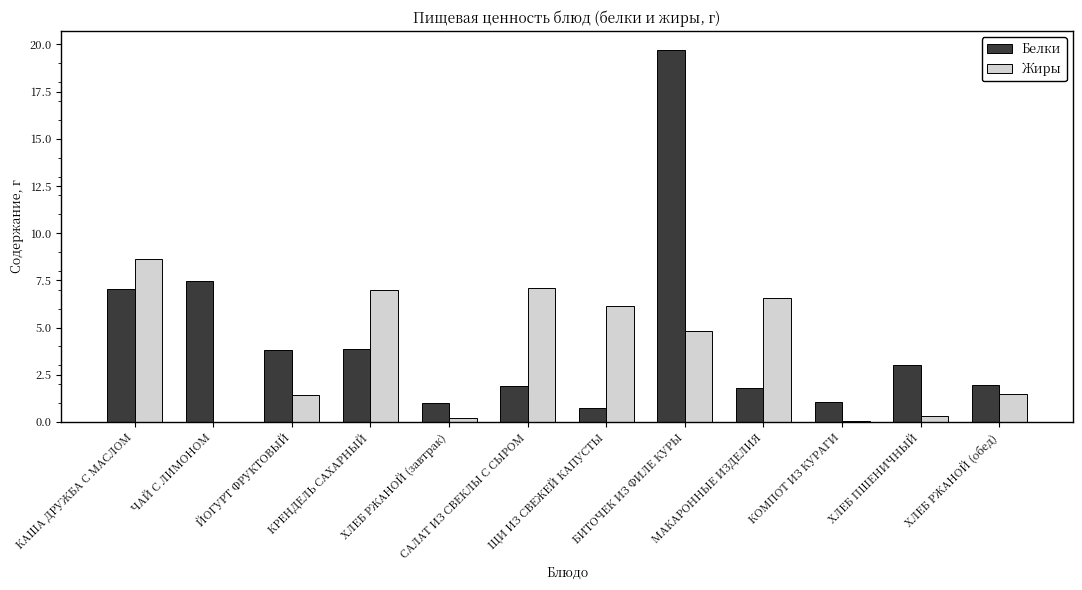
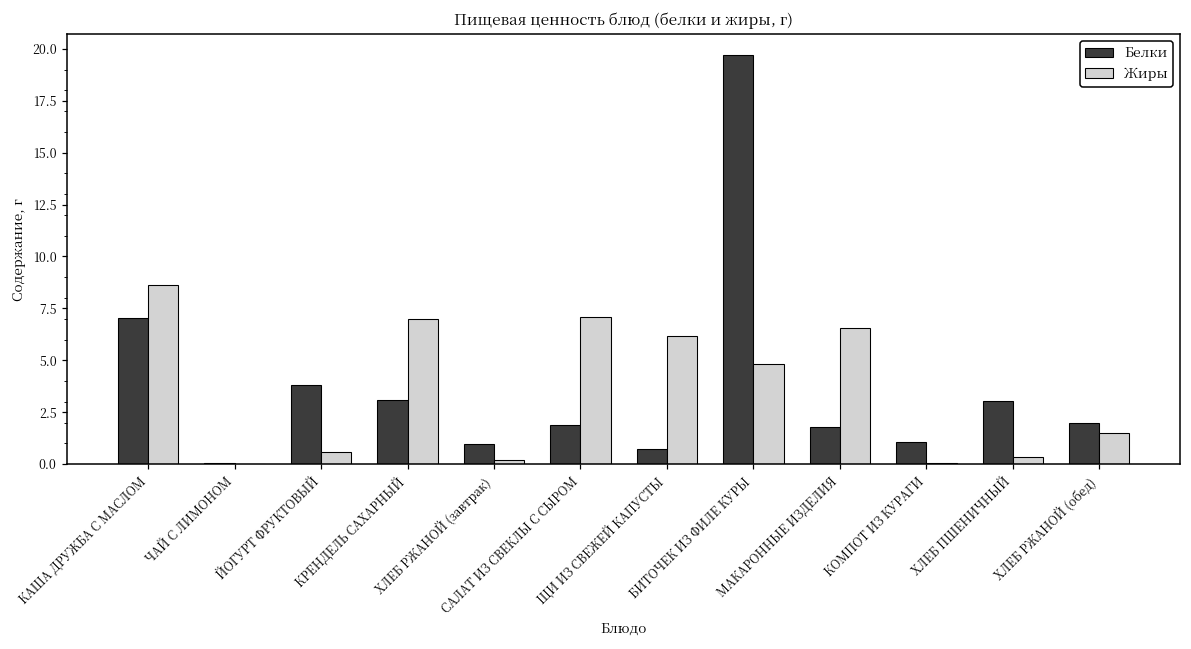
Белки, ЧАЙ С ЛИМОНОМ: 7.5 -> 0.1
Жиры, ЙОГУРТ ФРУКТОВЫЙ: 1.4 -> 0.6
Белки, КРЕНДЕЛЬ САХАРНЫЙ: 3.9 -> 3.1
